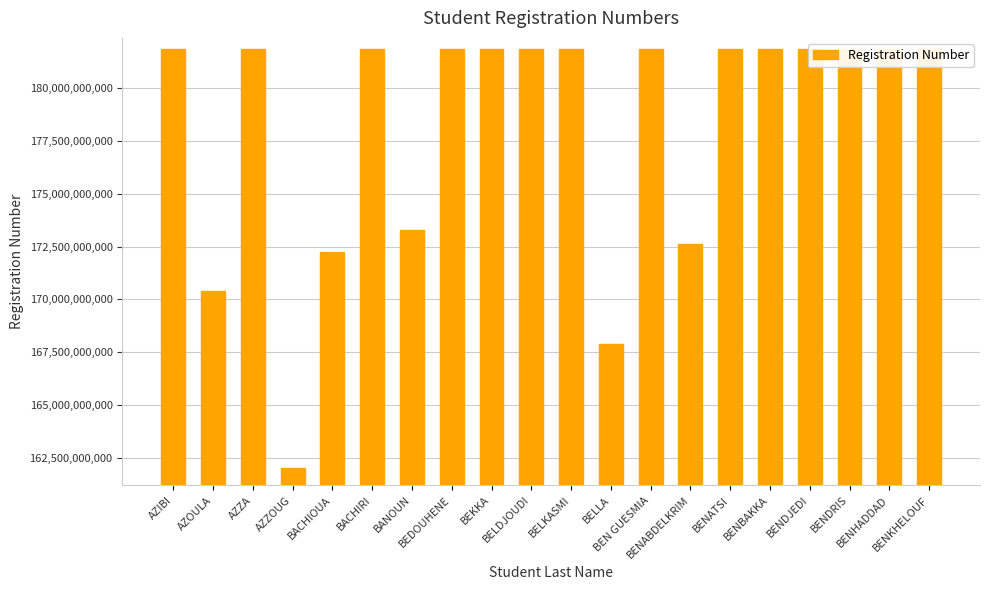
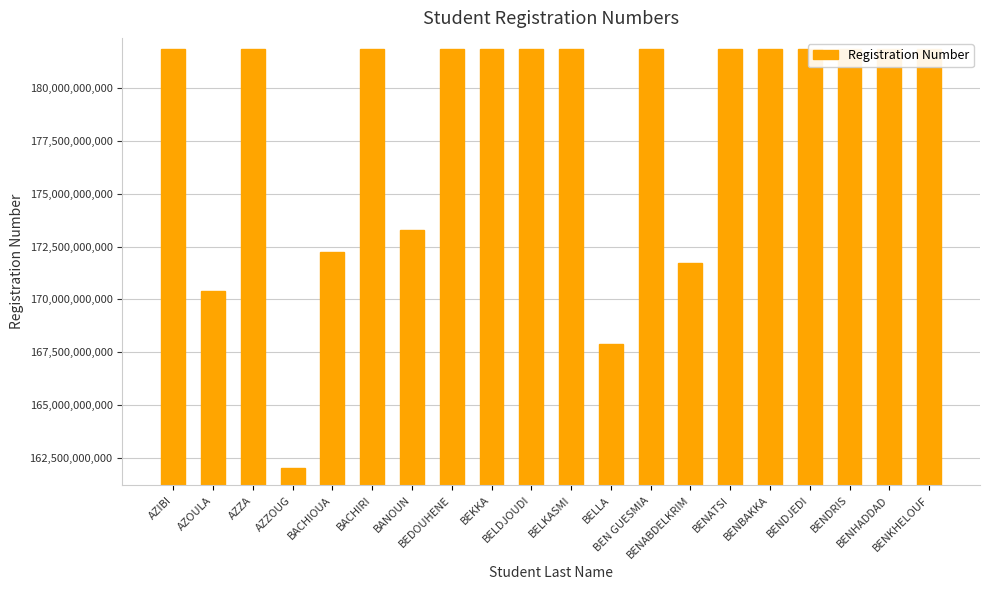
BENABDELKRIM: 172,600,000,000 -> 171,700,000,000
